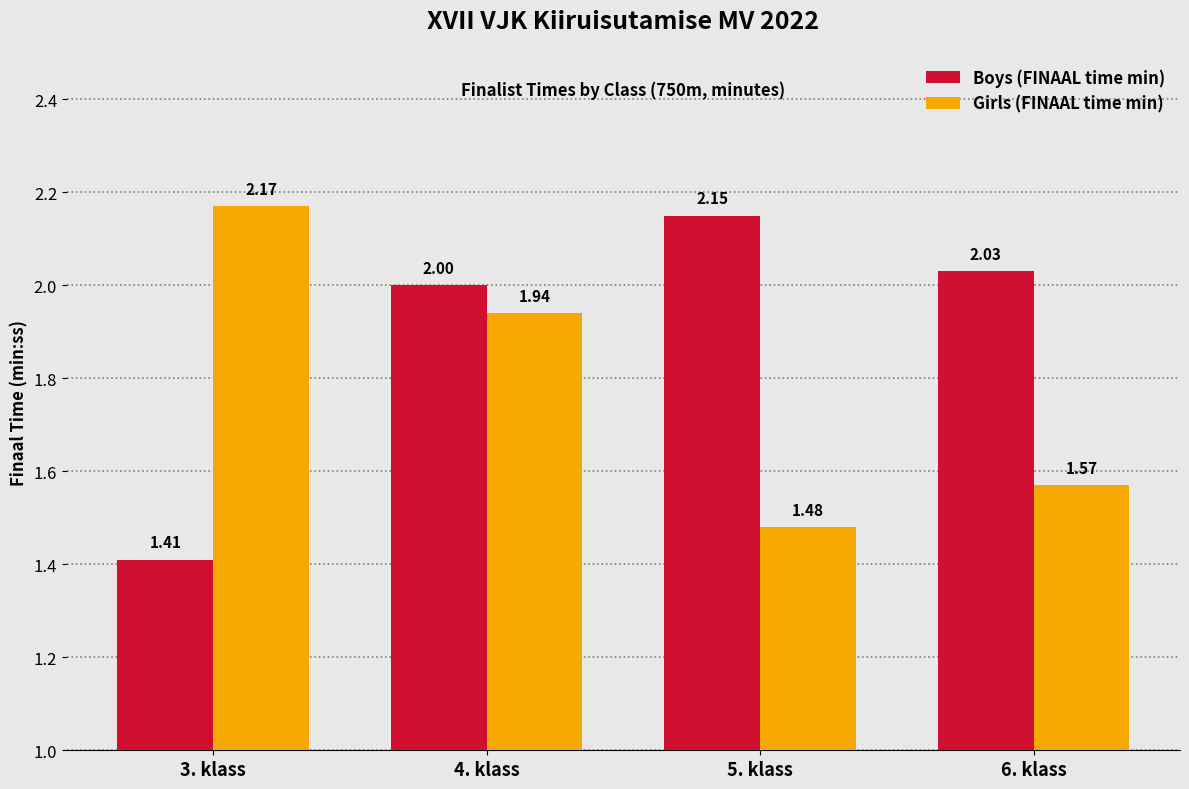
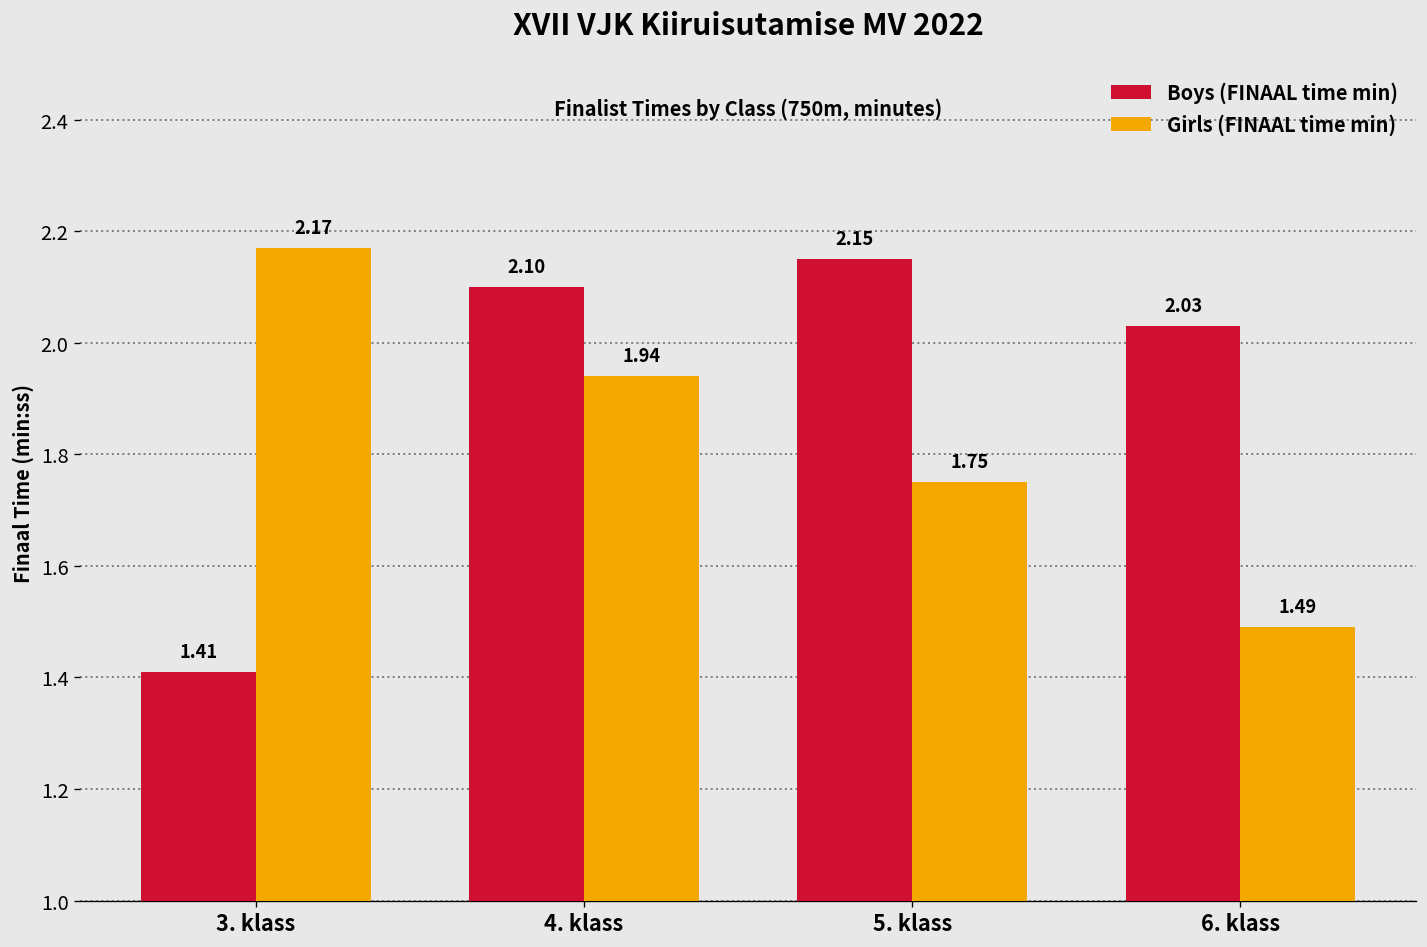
Boys (FINAAL time min), 4. klass: 2.00 -> 2.10
Girls (FINAAL time min), 5. klass: 1.48 -> 1.75
Girls (FINAAL time min), 6. klass: 1.57 -> 1.49
